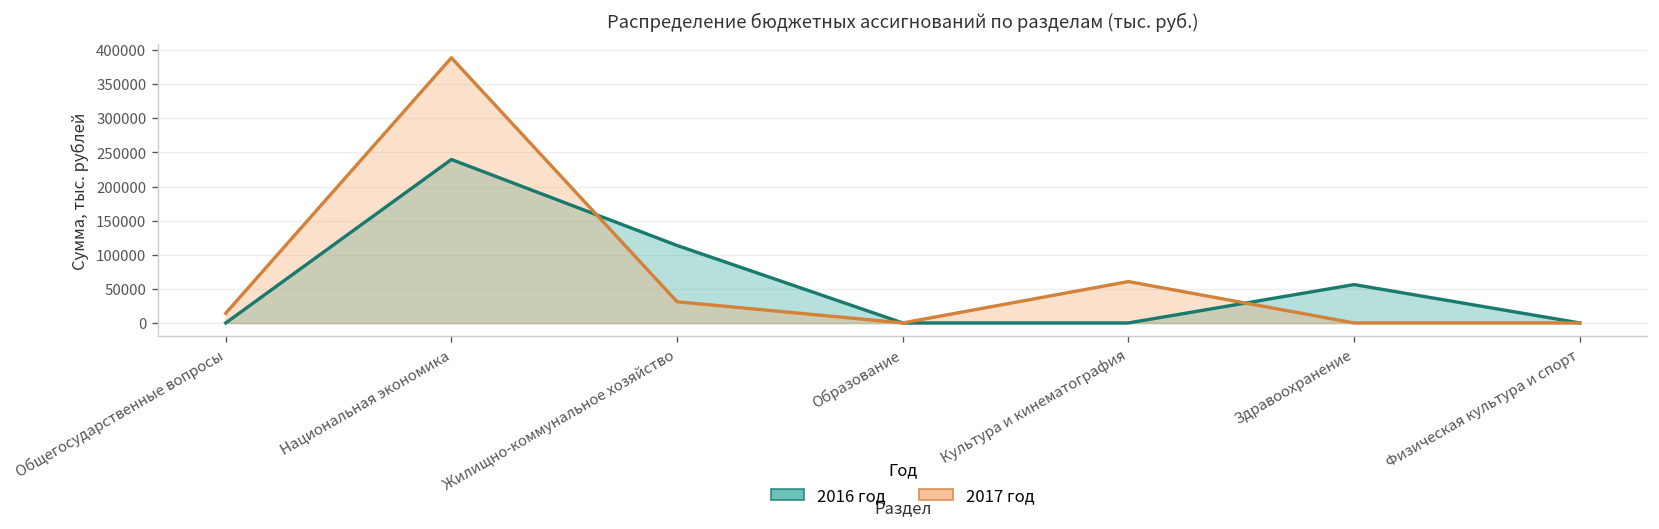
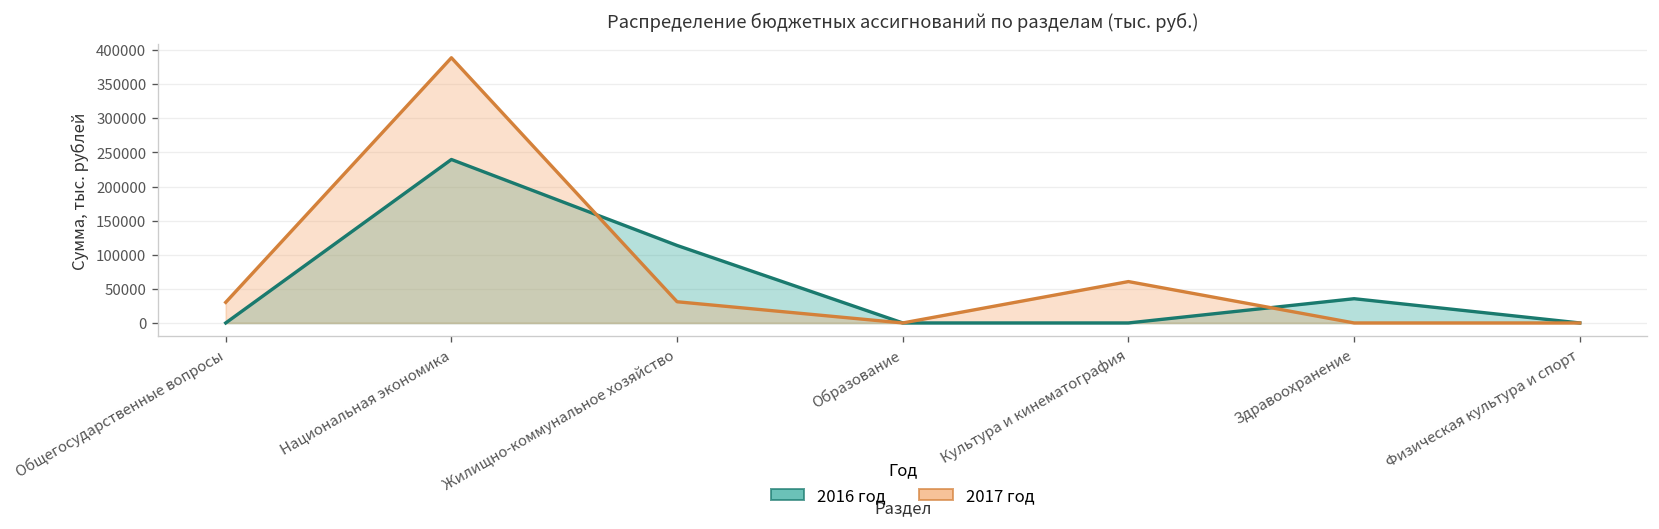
2017 год, Общегосударственные вопросы: 10000 -> 30000
2016 год, Здравоохранение: 60000 -> 40000
